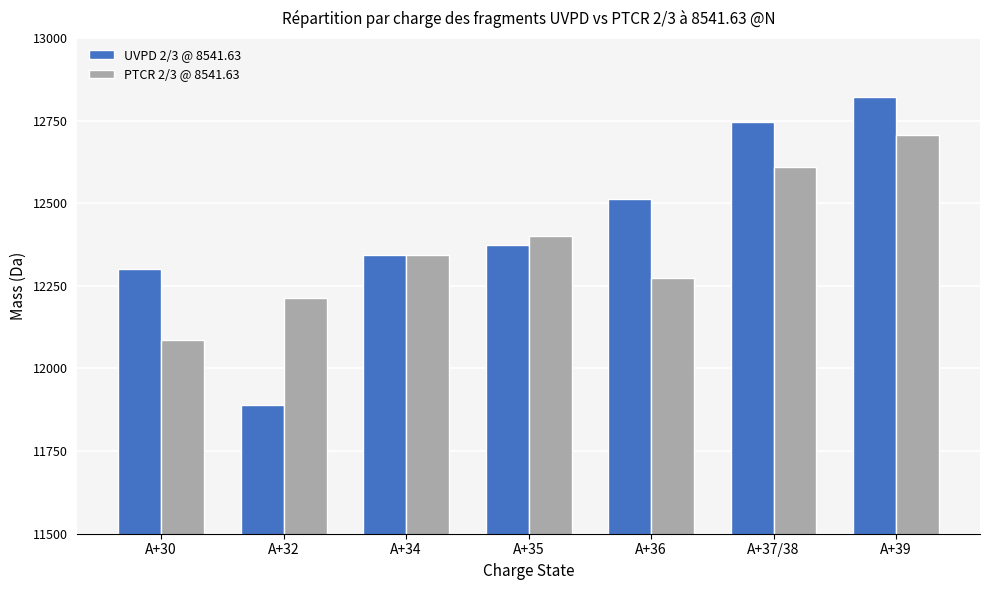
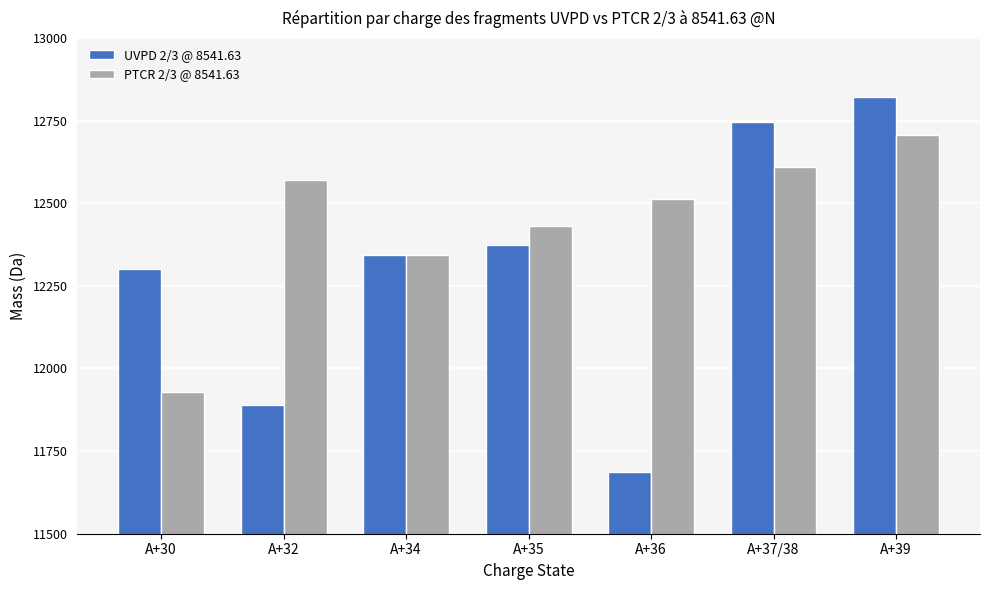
PTCR 2/3 @ 8541.63, A+30: 12090 -> 11930
PTCR 2/3 @ 8541.63, A+32: 12210 -> 12570
PTCR 2/3 @ 8541.63, A+35: 12400 -> 12430
UVPD 2/3 @ 8541.63, A+36: 12510 -> 11690
PTCR 2/3 @ 8541.63, A+36: 12270 -> 12510
